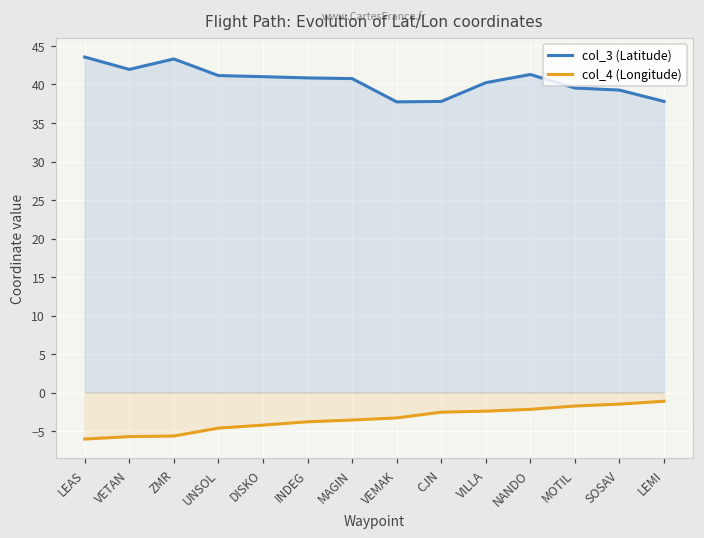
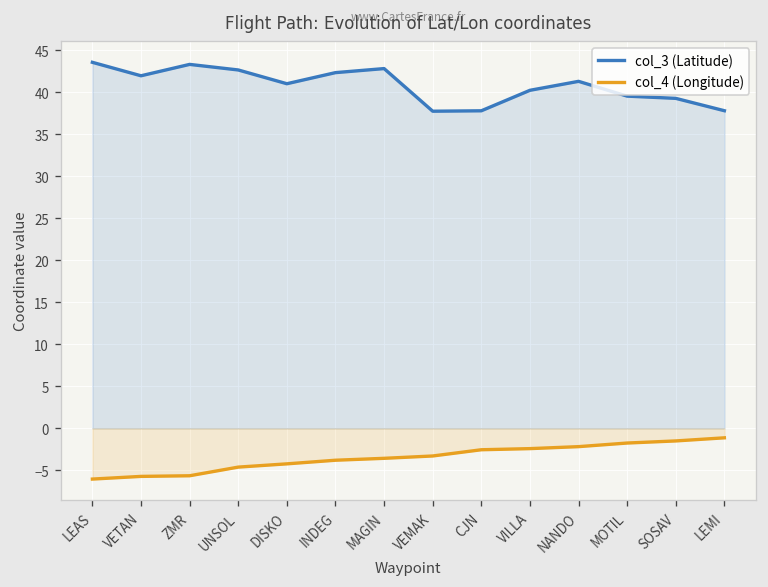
col_3 (Latitude), UNSOL: 41 -> 43
col_3 (Latitude), INDEG: 41 -> 42
col_3 (Latitude), MAGIN: 41 -> 43
